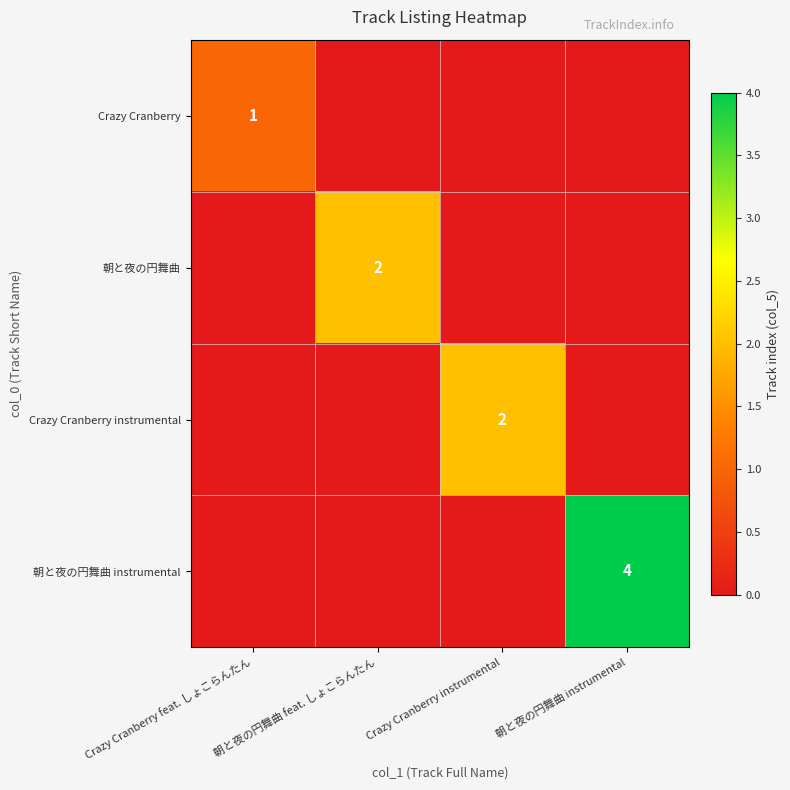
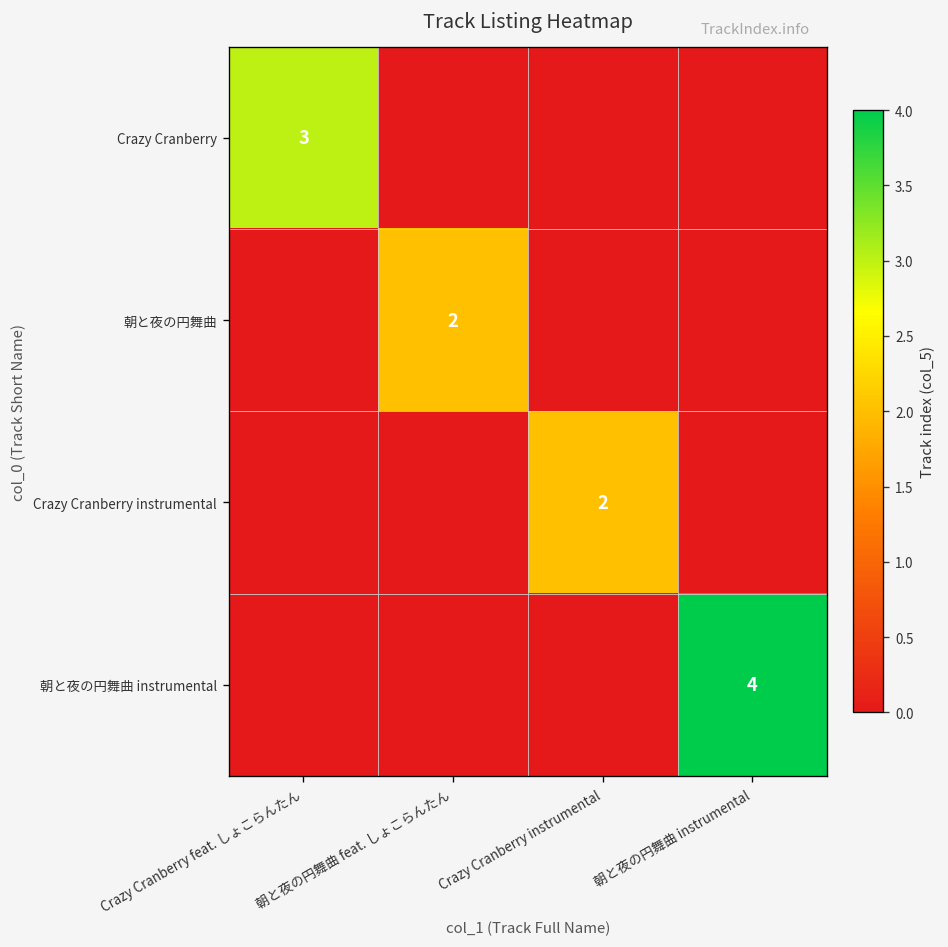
Crazy Cranberry, Crazy Cranberry feat. しょこらんたん: 1 -> 3
